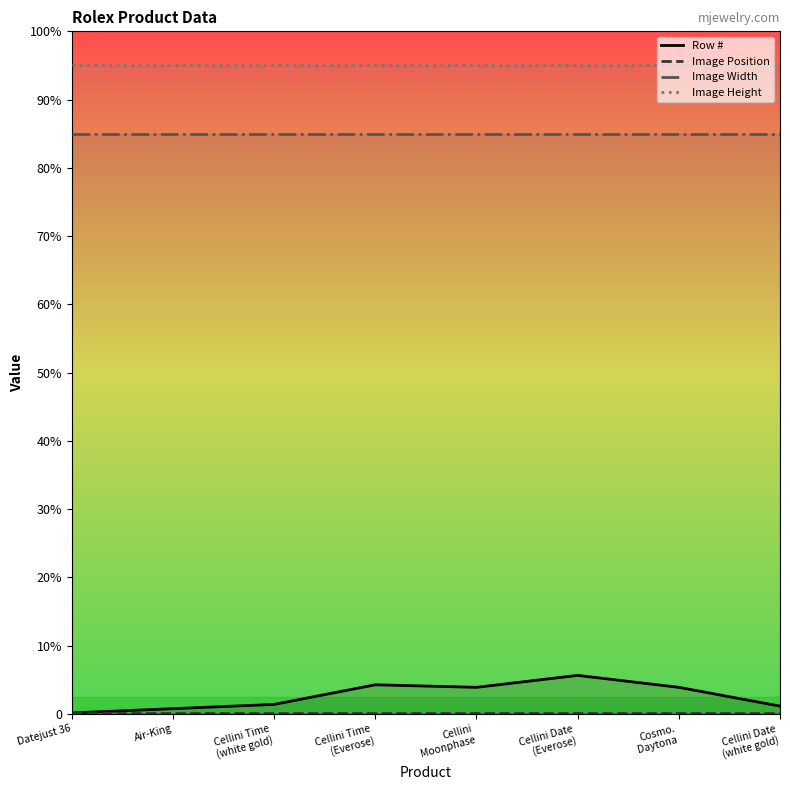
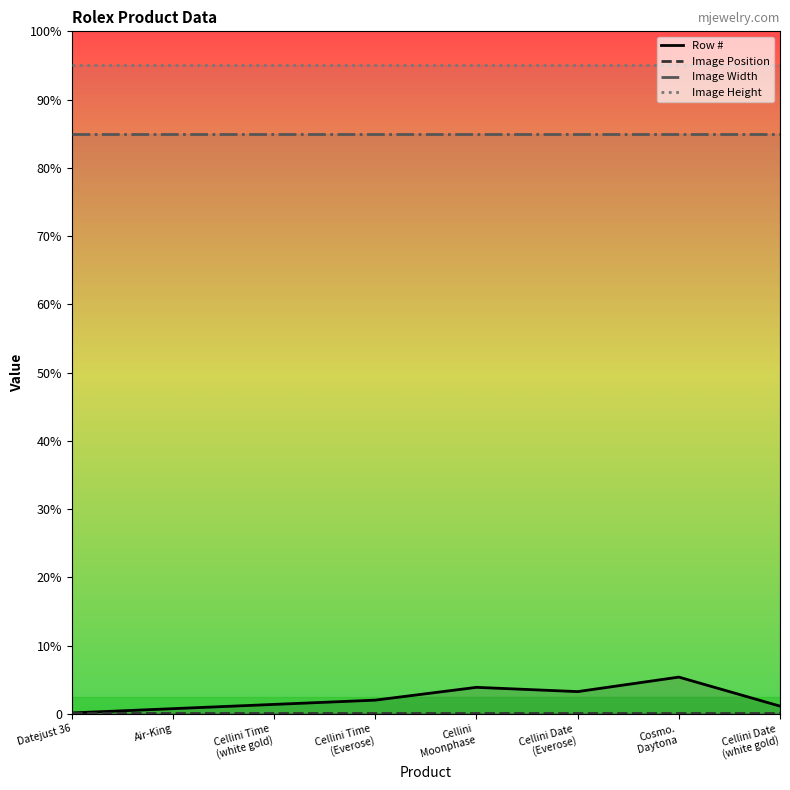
Row #, Cellini Time (Everose): 4% -> 2%
Row #, Cellini Date (Everose): 6% -> 3%
Row #, Cosmo. Daytona: 4% -> 5%
